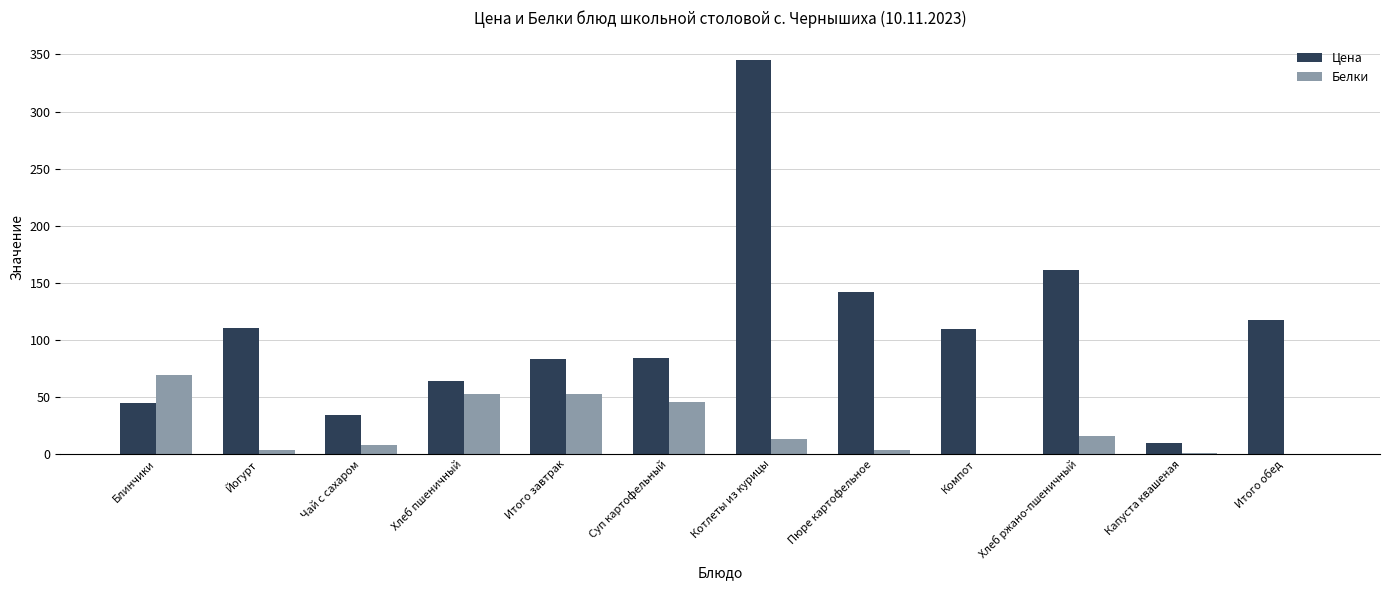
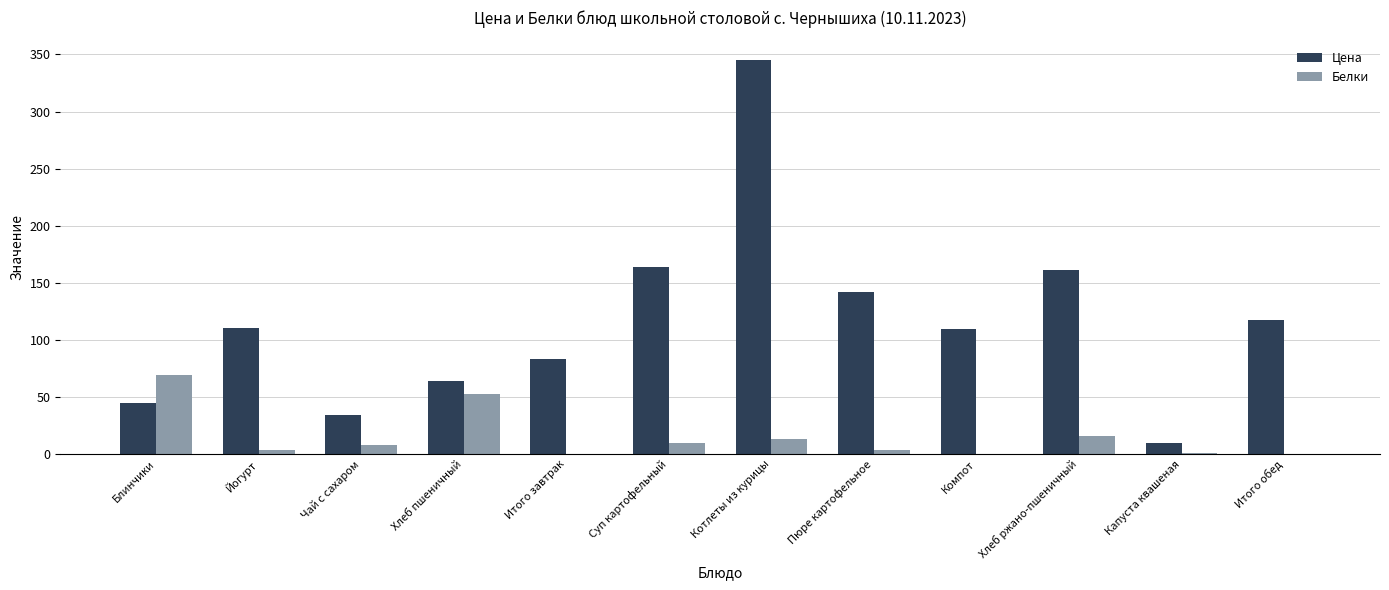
Белки, Итого завтрак: 52 -> 0
Цена, Суп картофельный: 84 -> 164
Белки, Суп картофельный: 45 -> 9
